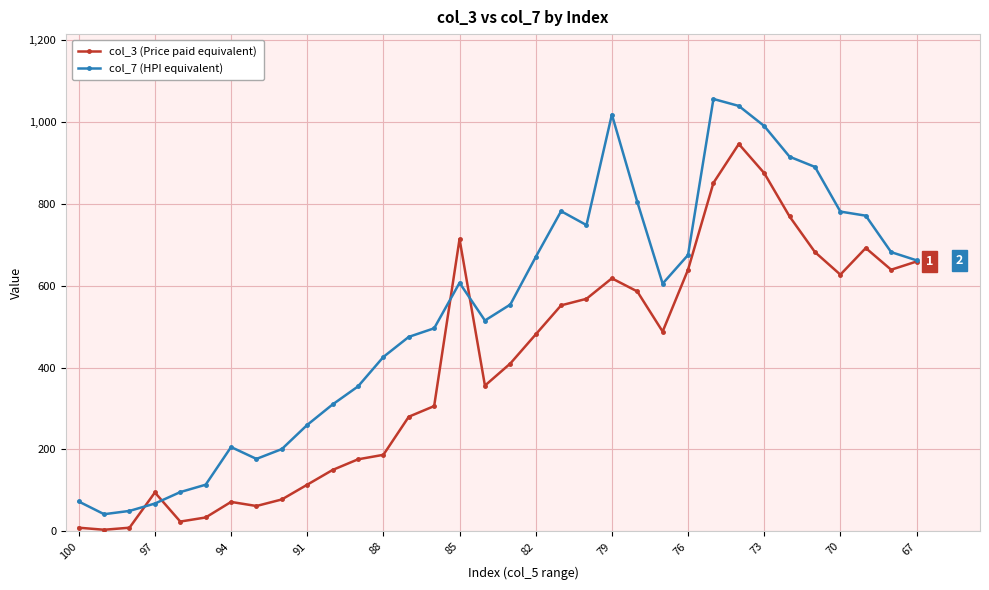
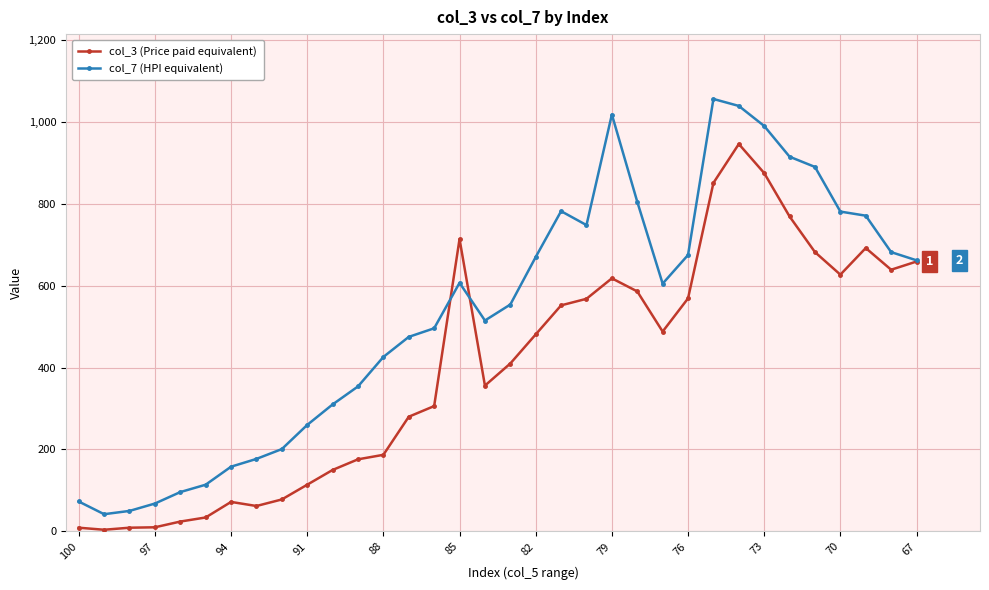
col_3 (Price paid equivalent), 97: 100 -> 10
col_7 (HPI equivalent), 94: 210 -> 160
col_3 (Price paid equivalent), 76: 640 -> 570
